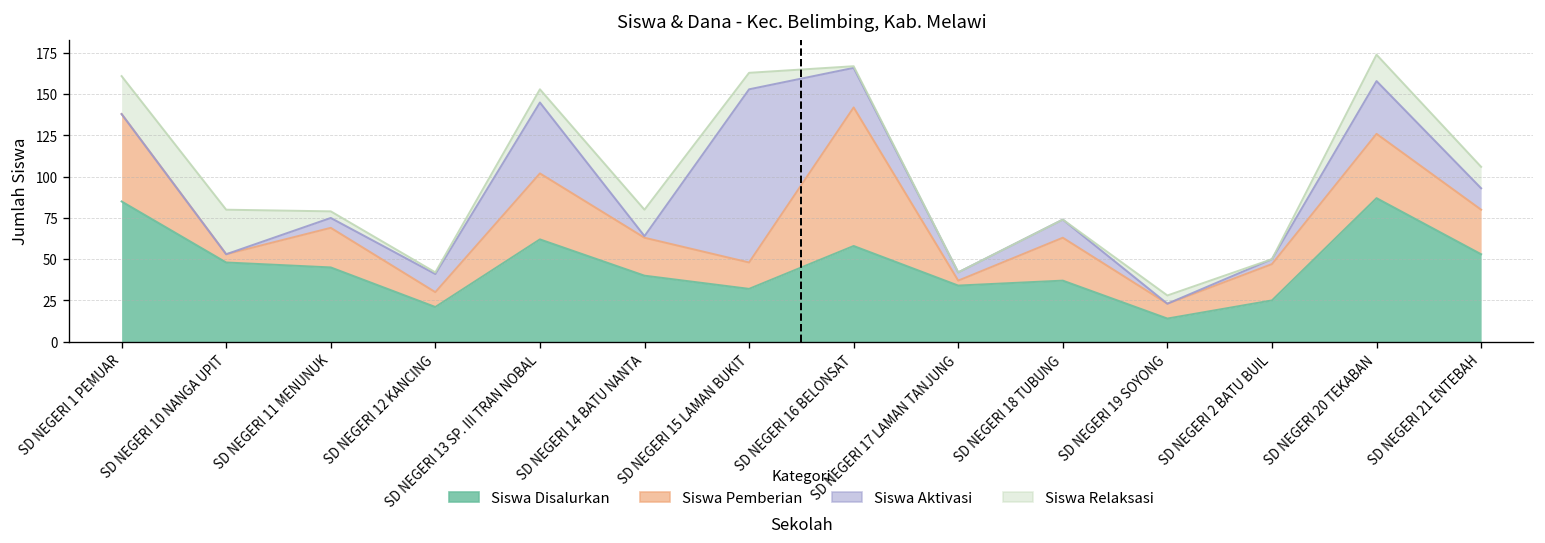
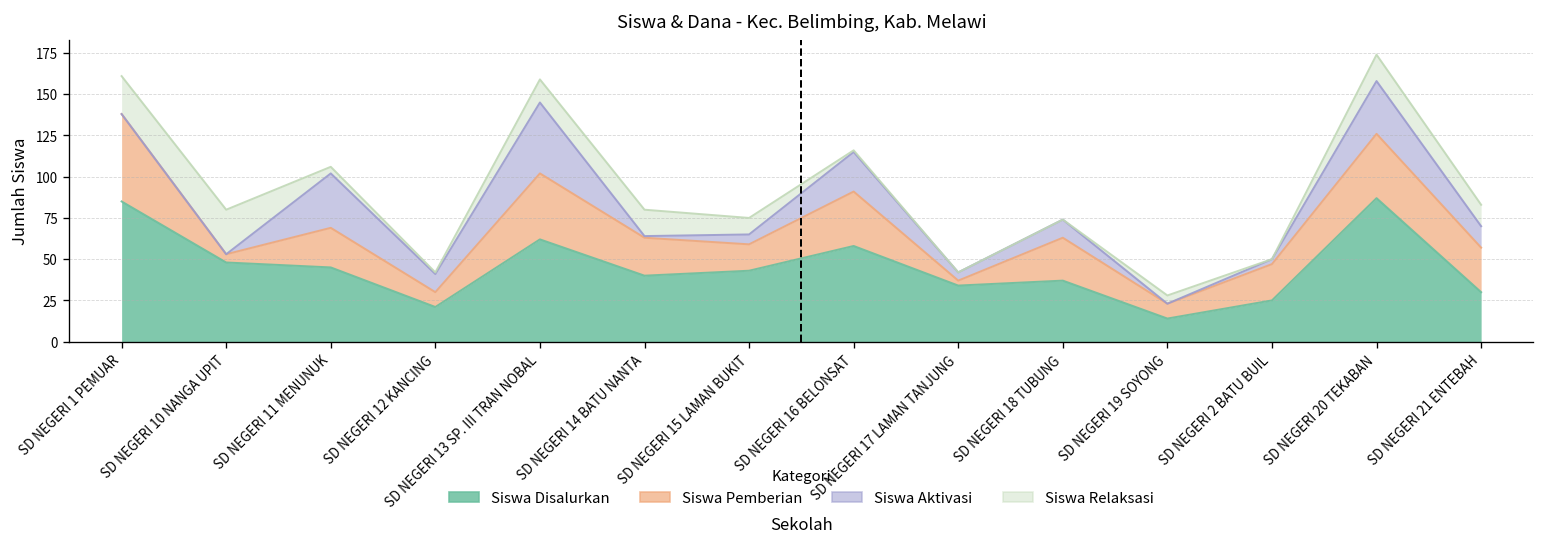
Siswa Aktivasi, SD NEGERI 11 MENUNUK: 6 -> 33
Siswa Relaksasi, SD NEGERI 13 SP. III TRAN NOBAL: 8 -> 14
Siswa Disalurkan, SD NEGERI 15 LAMAN BUKIT: 32 -> 43
Siswa Aktivasi, SD NEGERI 15 LAMAN BUKIT: 105 -> 6
Siswa Pemberian, SD NEGERI 16 BELONSAT: 84 -> 33
Siswa Disalurkan, SD NEGERI 21 ENTEBAH: 53 -> 30
